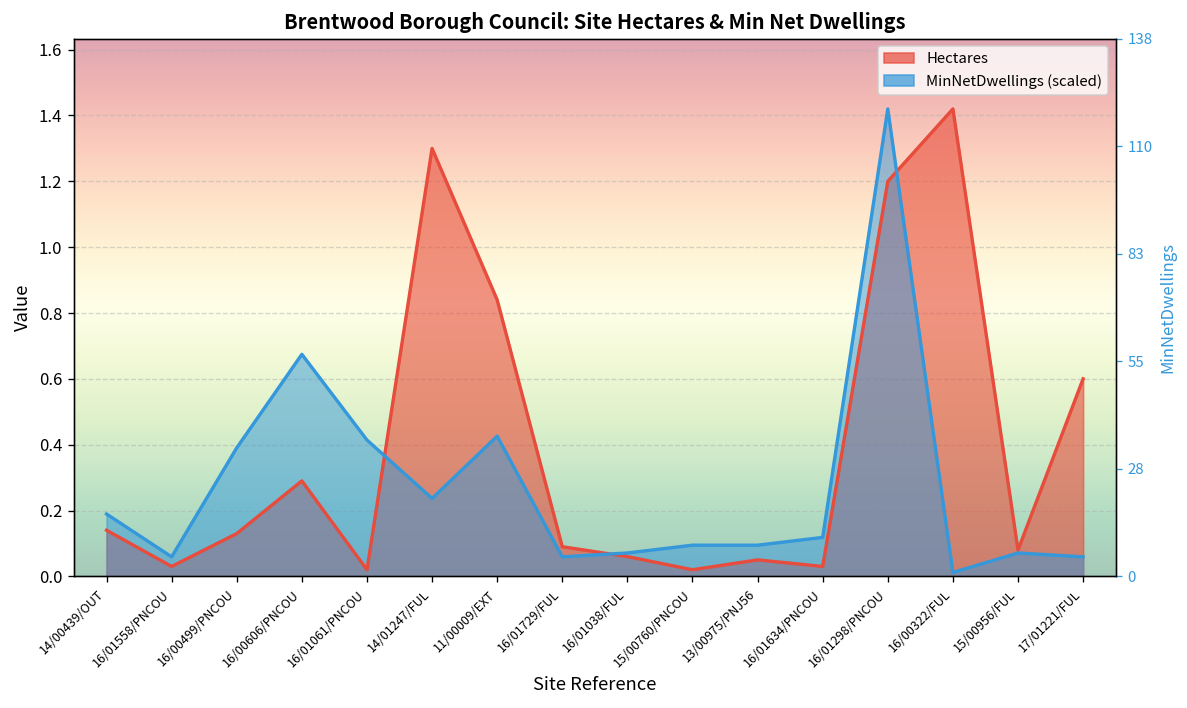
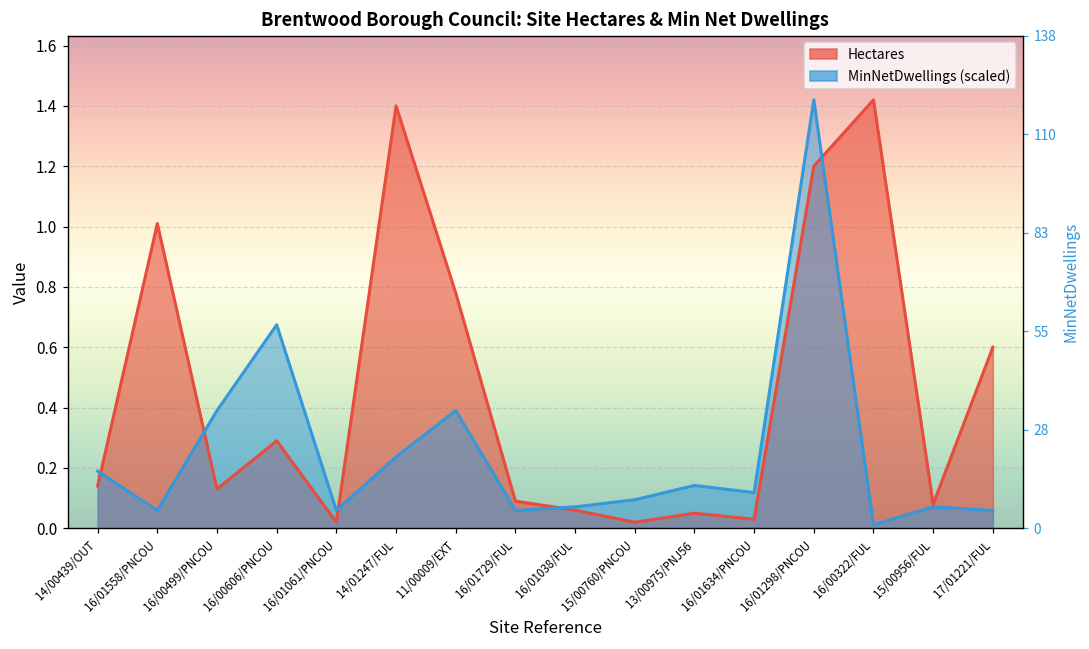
Hectares, 16/01558/PNCOU: 0.03 -> 1.01
MinNetDwellings (scaled), 16/01061/PNCOU: 0.41 -> 0.06
Hectares, 14/01247/FUL: 1.3 -> 1.4
Hectares, 11/00009/EXT: 0.84 -> 0.78
MinNetDwellings (scaled), 11/00009/EXT: 0.43 -> 0.39
MinNetDwellings (scaled), 13/00975/PNJ56: 0.09 -> 0.14
